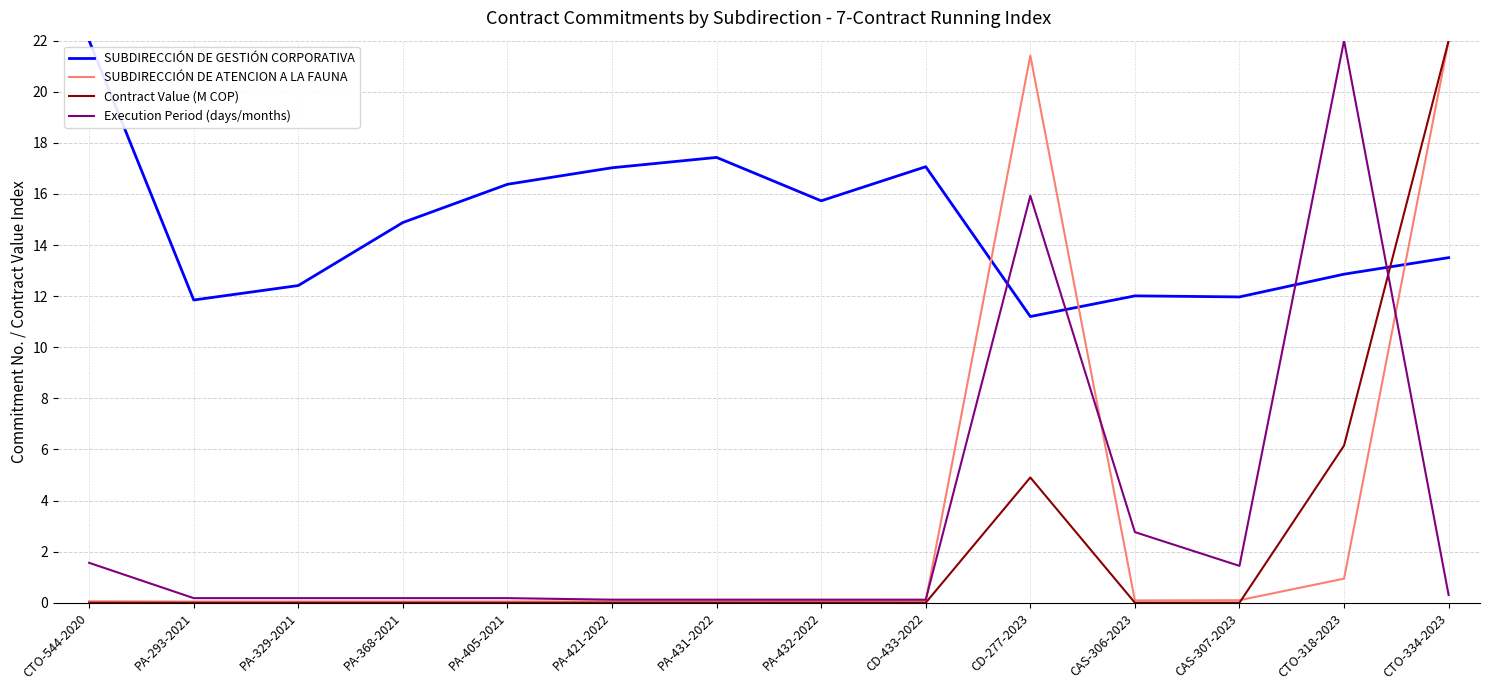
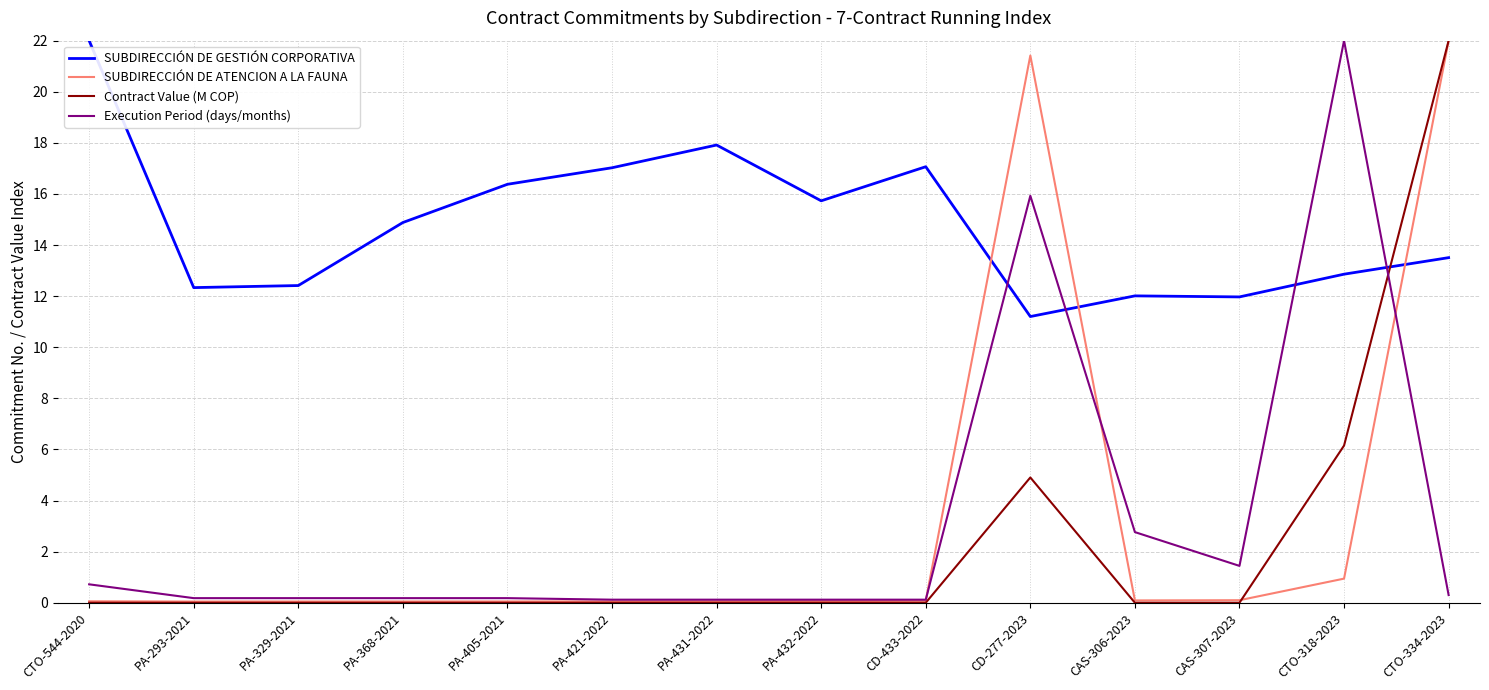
Execution Period (days/months), CTO-544-2020: 1.6 -> 0.7
SUBDIRECCIÓN DE GESTIÓN CORPORATIVA, PA-293-2021: 11.8 -> 12.3
SUBDIRECCIÓN DE GESTIÓN CORPORATIVA, PA-431-2022: 17.4 -> 17.9
